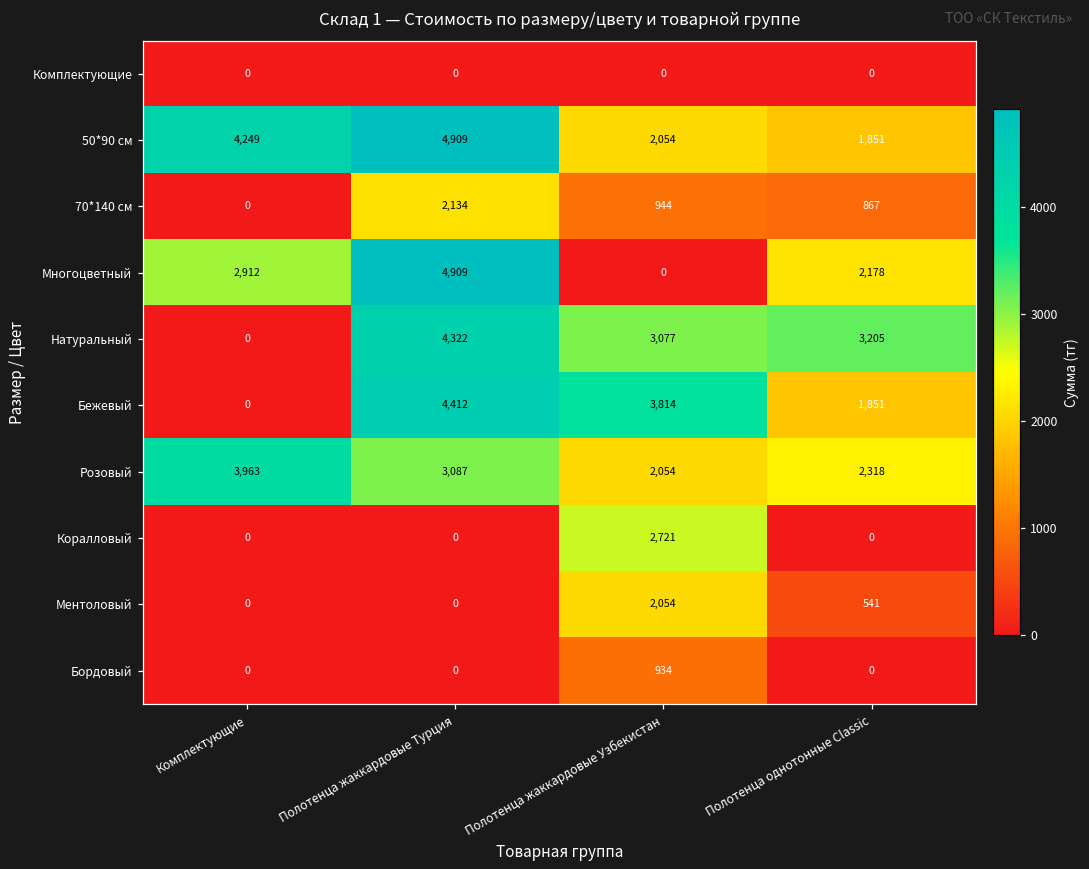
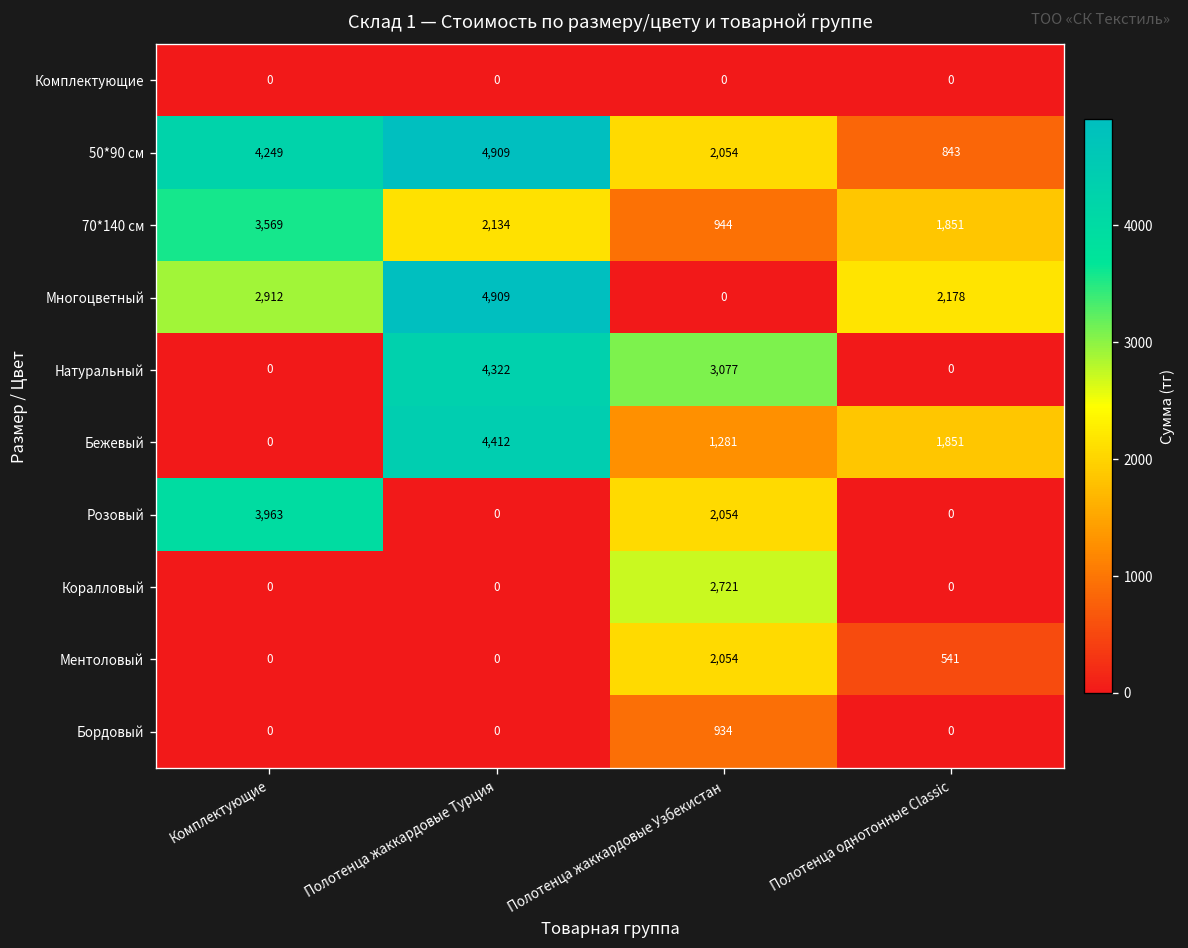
50*90 см, Полотенца однотонные Classic: 1,851 -> 843
70*140 см, Комплектующие: 0 -> 3,569
70*140 см, Полотенца однотонные Classic: 867 -> 1,851
Натуральный, Полотенца однотонные Classic: 3,205 -> 0
Бежевый, Полотенца жаккардовые Узбекистан: 3,814 -> 1,281
Розовый, Полотенца жаккардовые Турция: 3,087 -> 0
Розовый, Полотенца однотонные Classic: 2,318 -> 0
